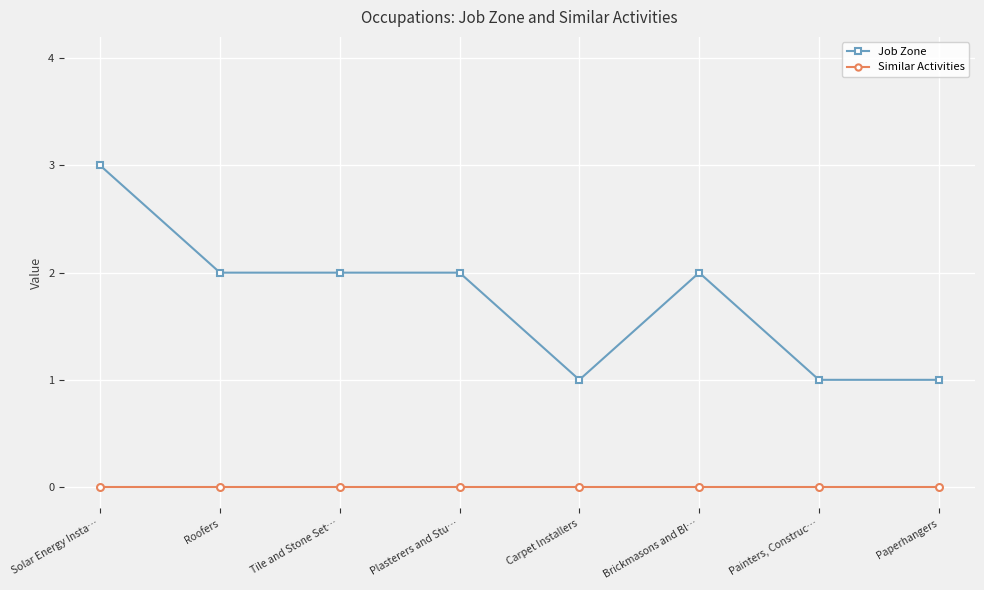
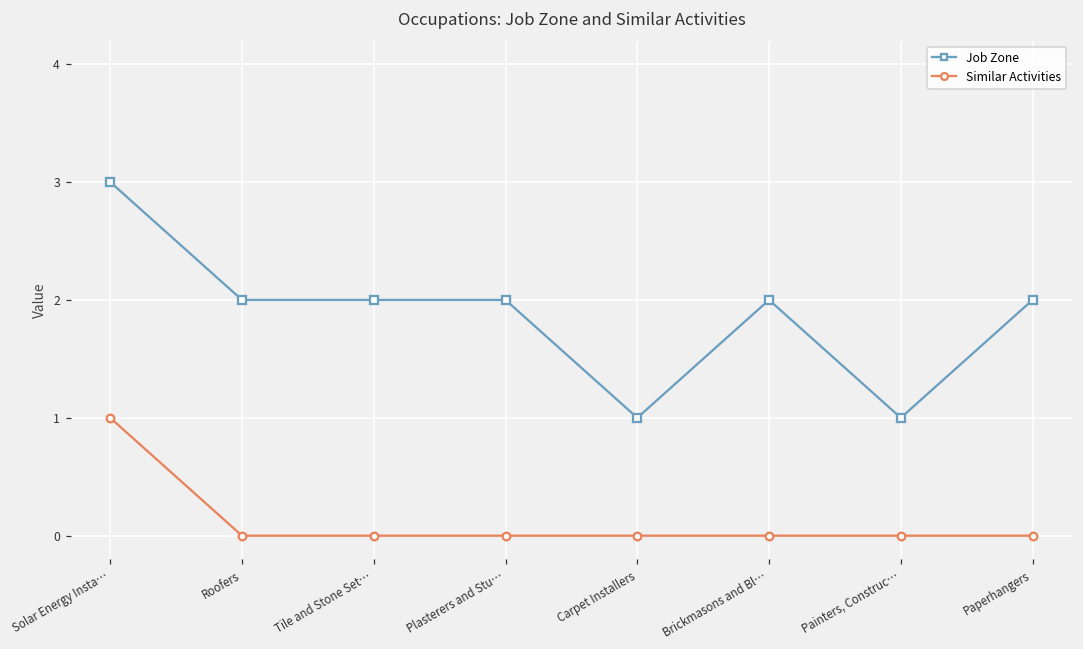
Similar Activities, Solar Energy Insta…: 0 -> 1
Job Zone, Paperhangers: 1 -> 2
